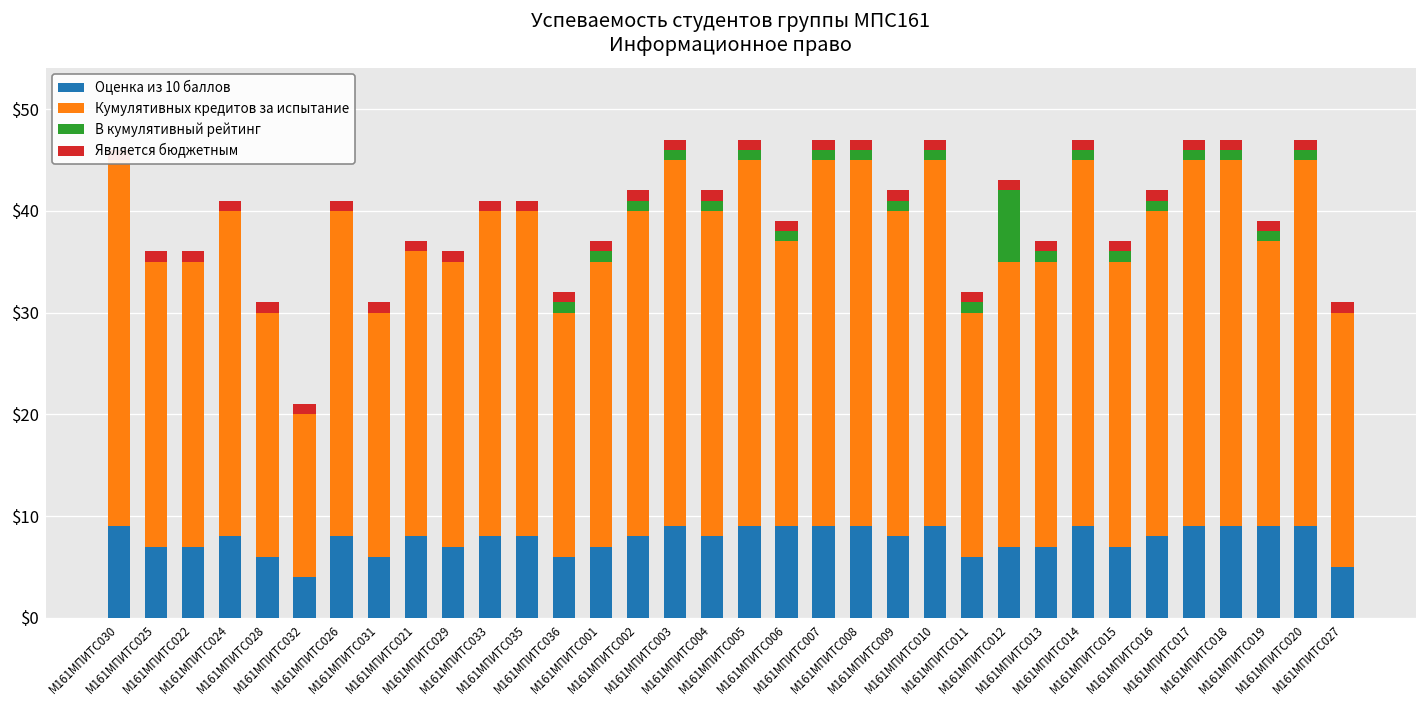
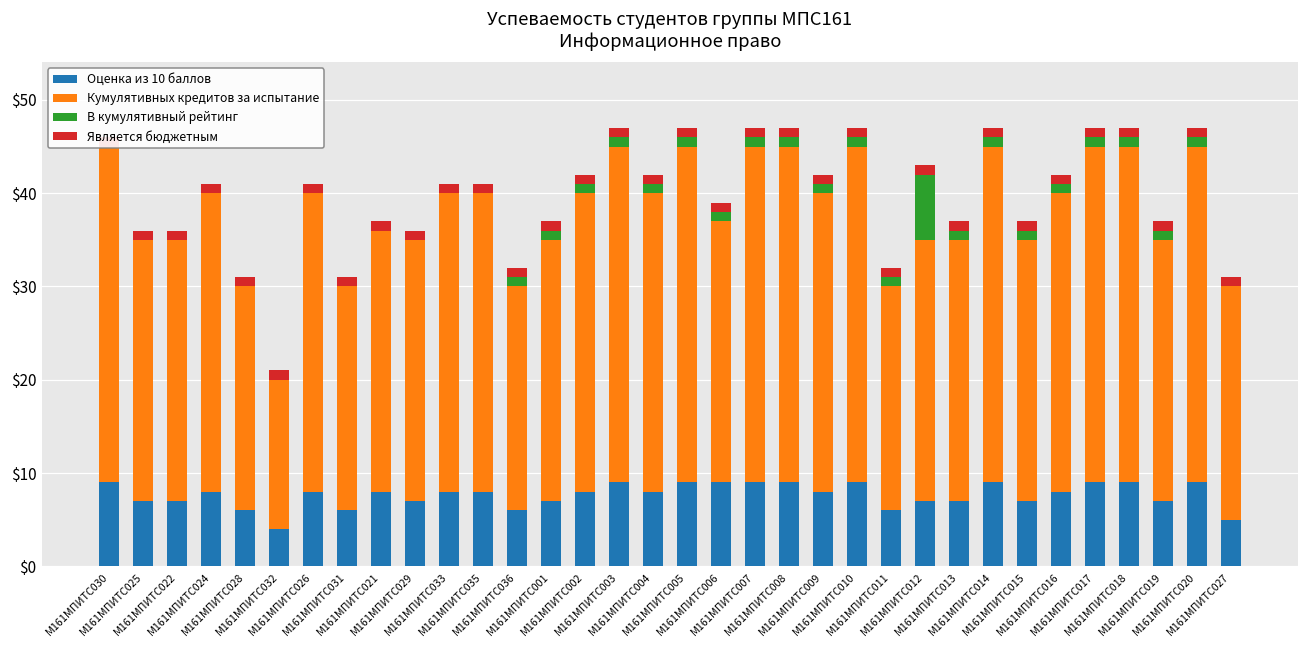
Оценка из 10 баллов, М161МПИТС019: $9 -> $7
